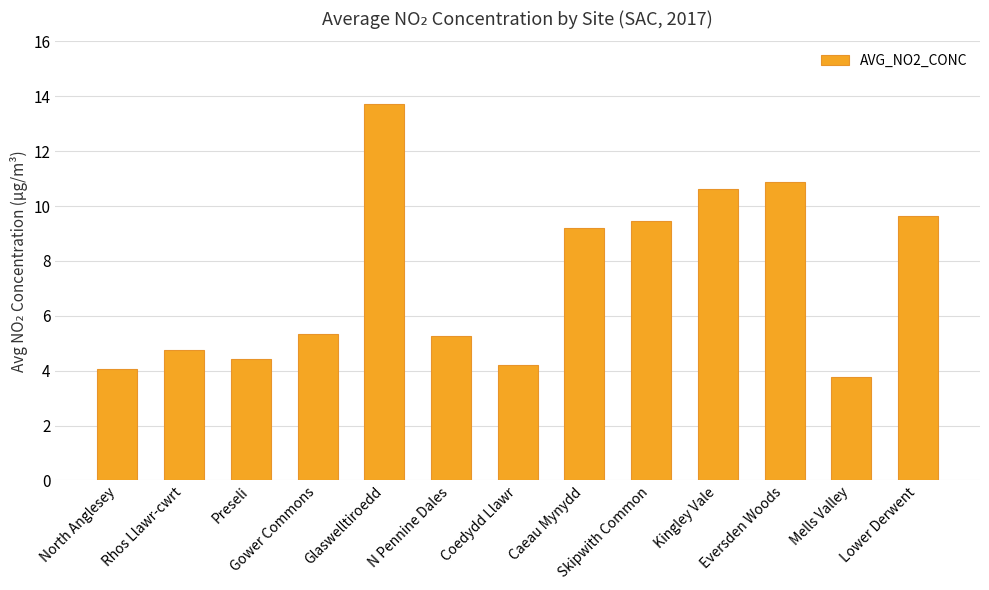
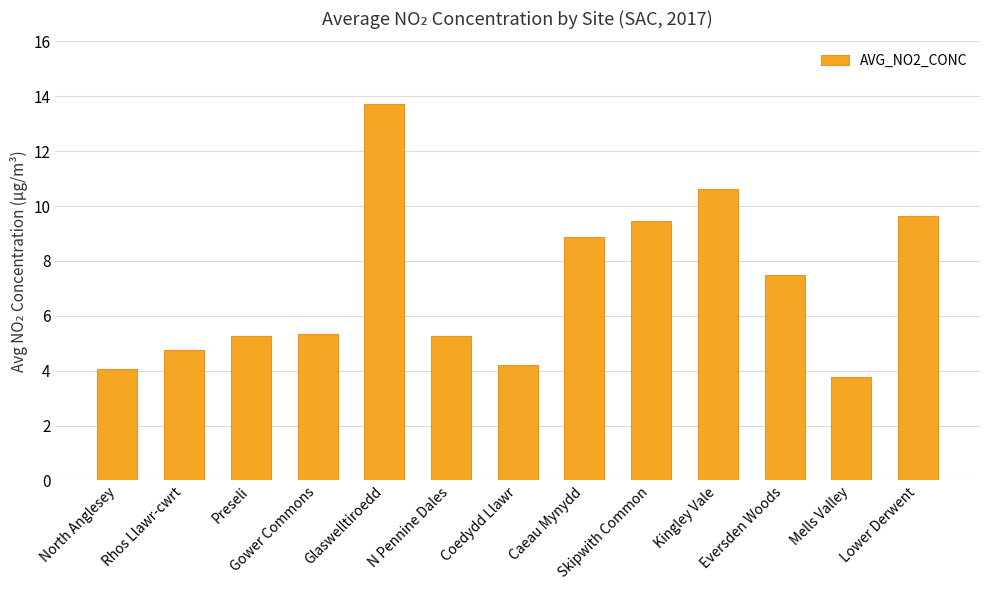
Preseli: 4.4 -> 5.3
Caeau Mynydd: 9.2 -> 8.9
Eversden Woods: 10.9 -> 7.5
